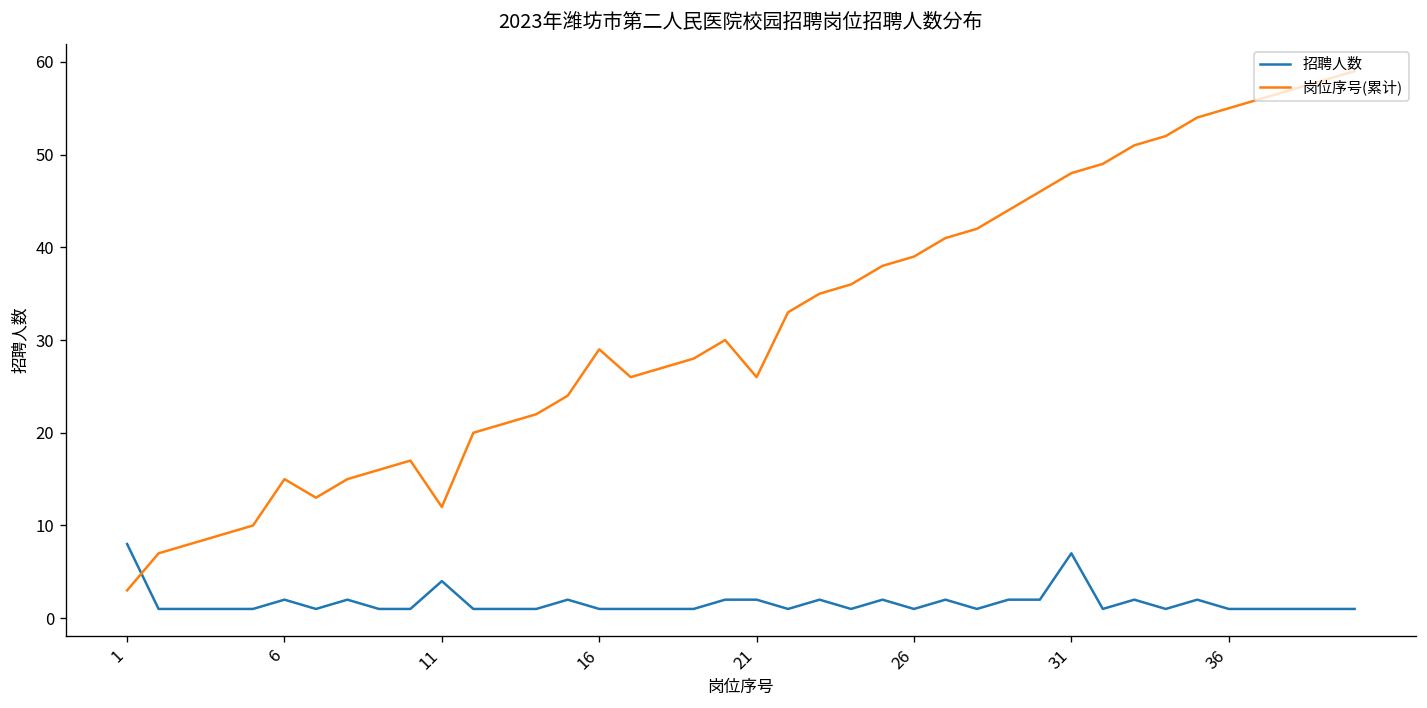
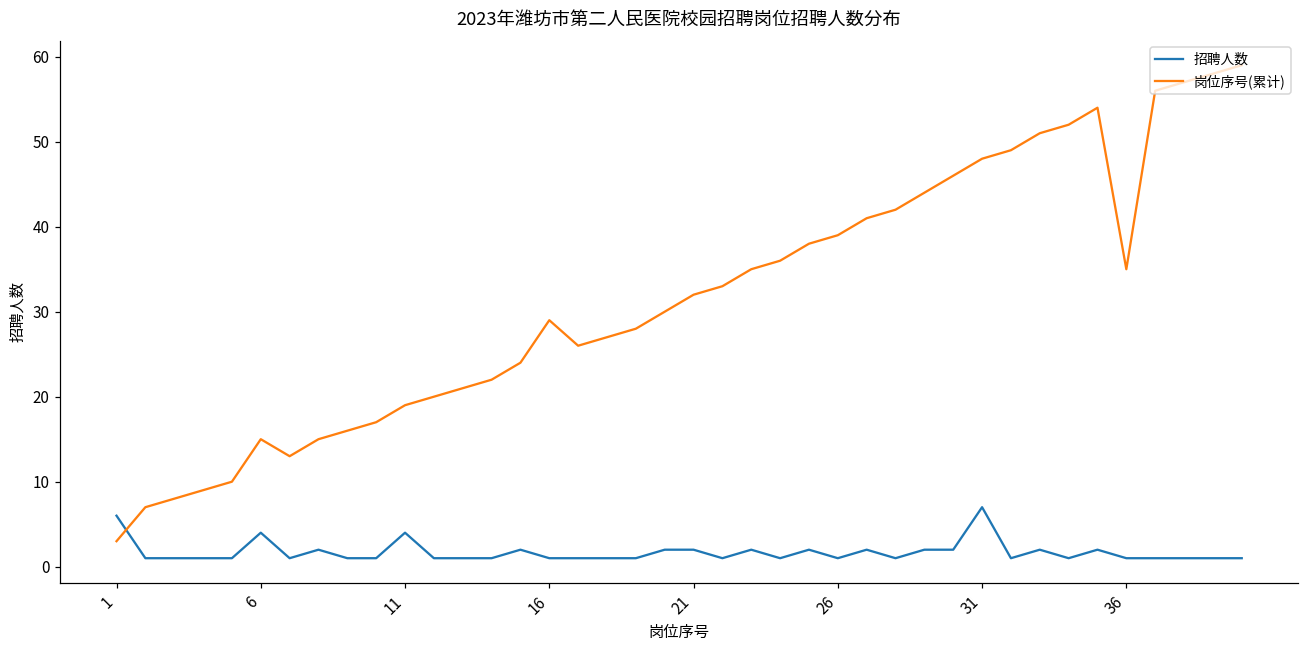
招聘人数, 1: 8 -> 6
招聘人数, 6: 2 -> 4
岗位序号(累计), 11: 12 -> 19
岗位序号(累计), 21: 26 -> 32
岗位序号(累计), 36: 55 -> 35
